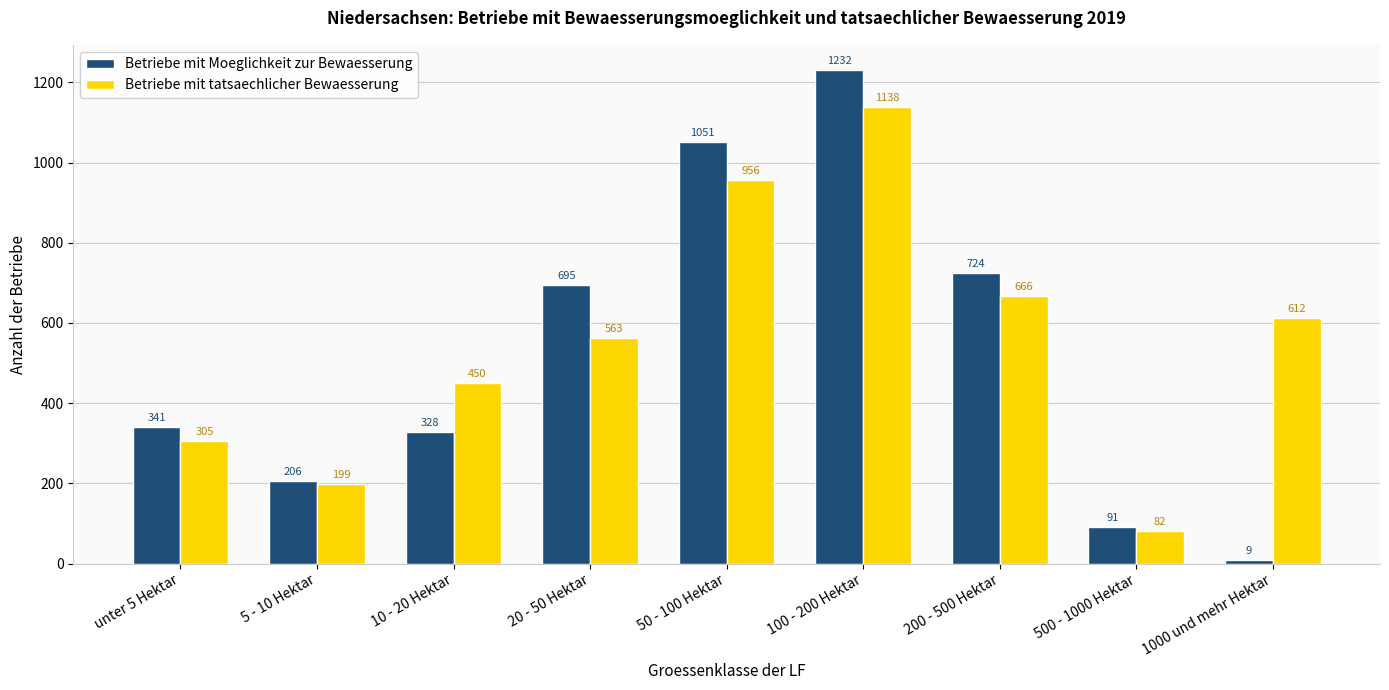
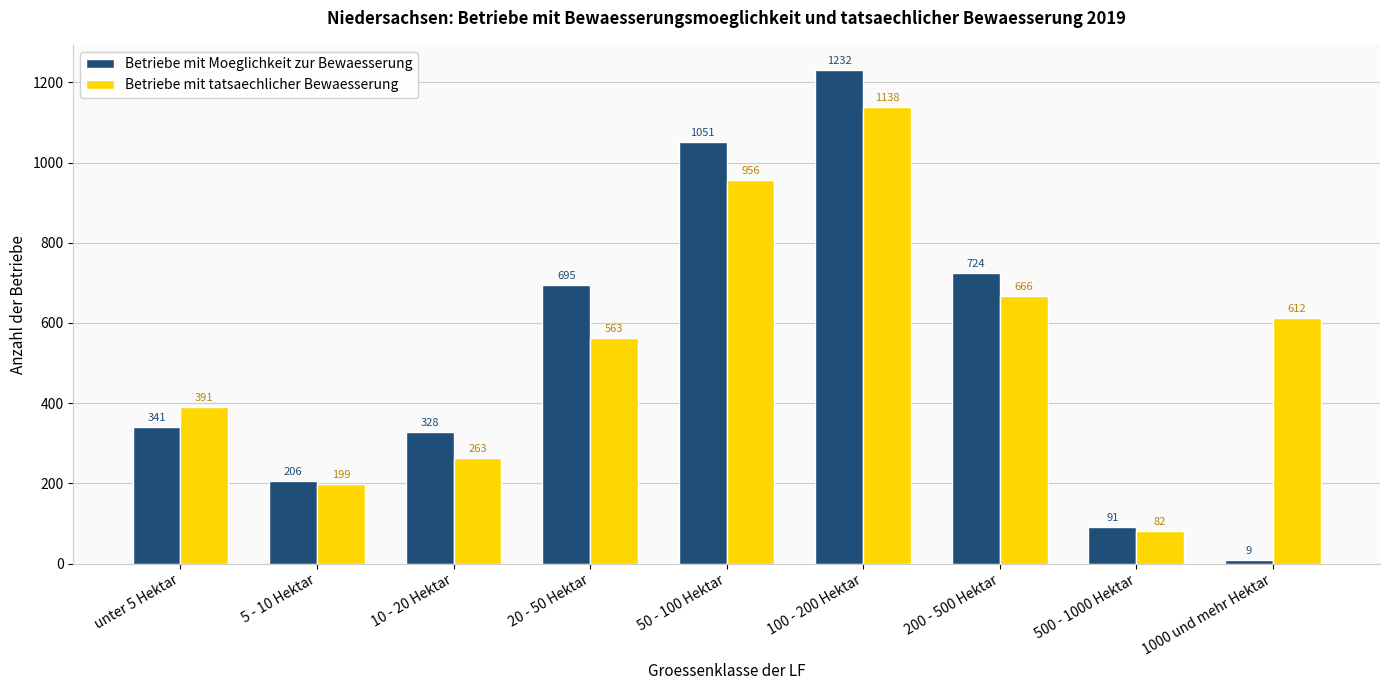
Betriebe mit tatsaechlicher Bewaesserung, unter 5 Hektar: 305 -> 391
Betriebe mit tatsaechlicher Bewaesserung, 10 - 20 Hektar: 450 -> 263
